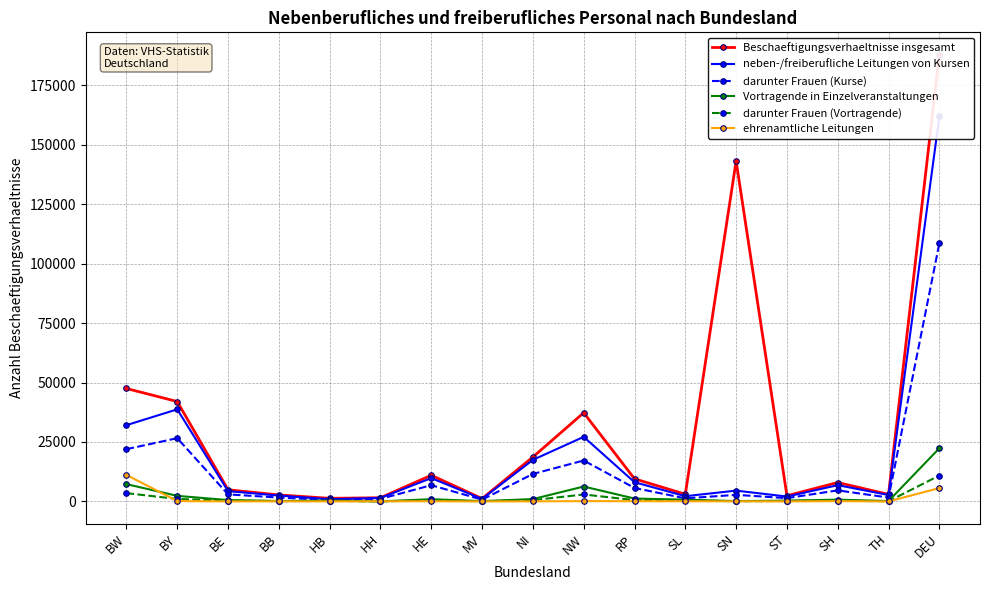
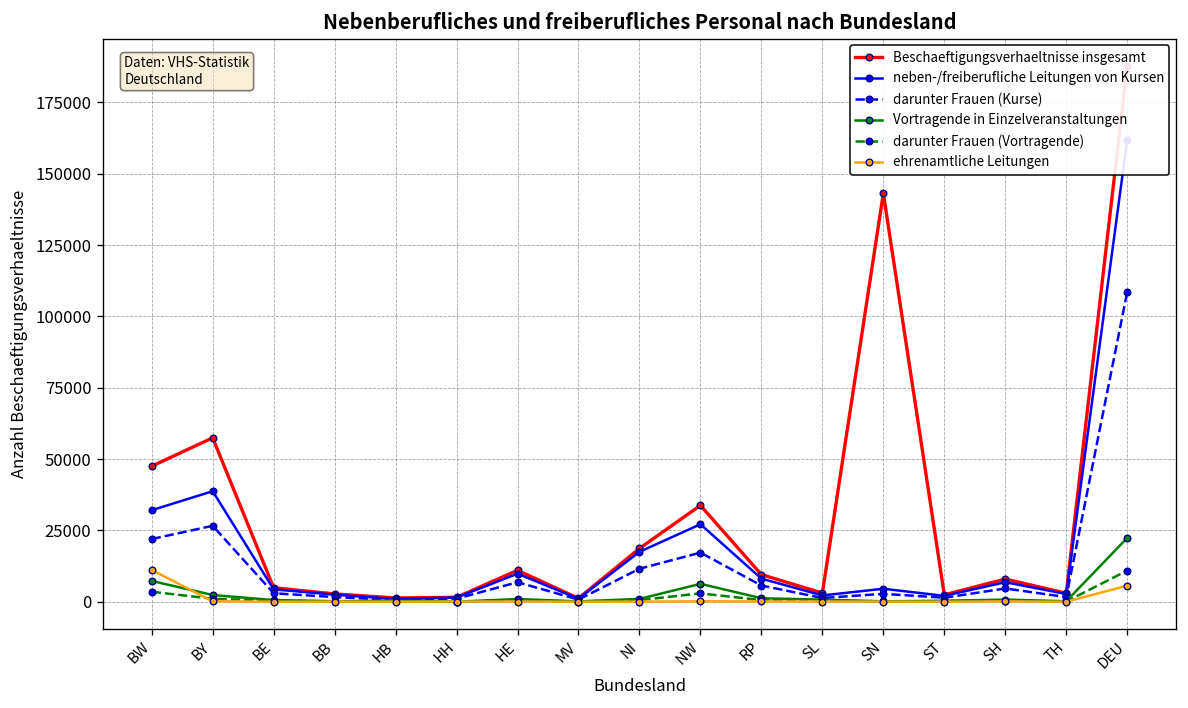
Beschaeftigungsverhaeltnisse insgesamt, BY: 42000 -> 57000
Beschaeftigungsverhaeltnisse insgesamt, NW: 37000 -> 34000
